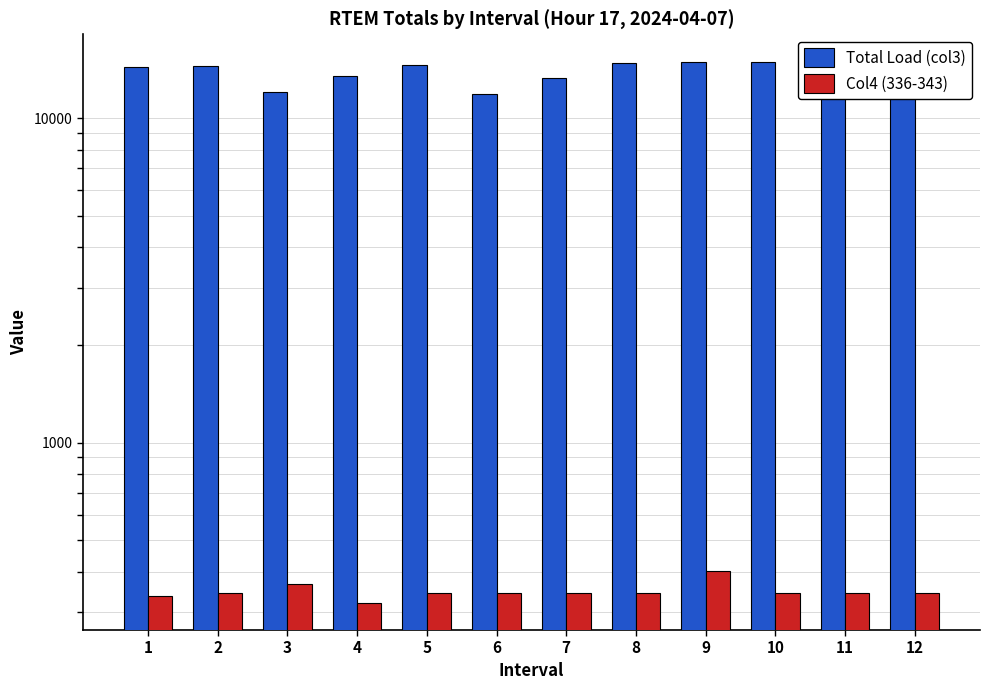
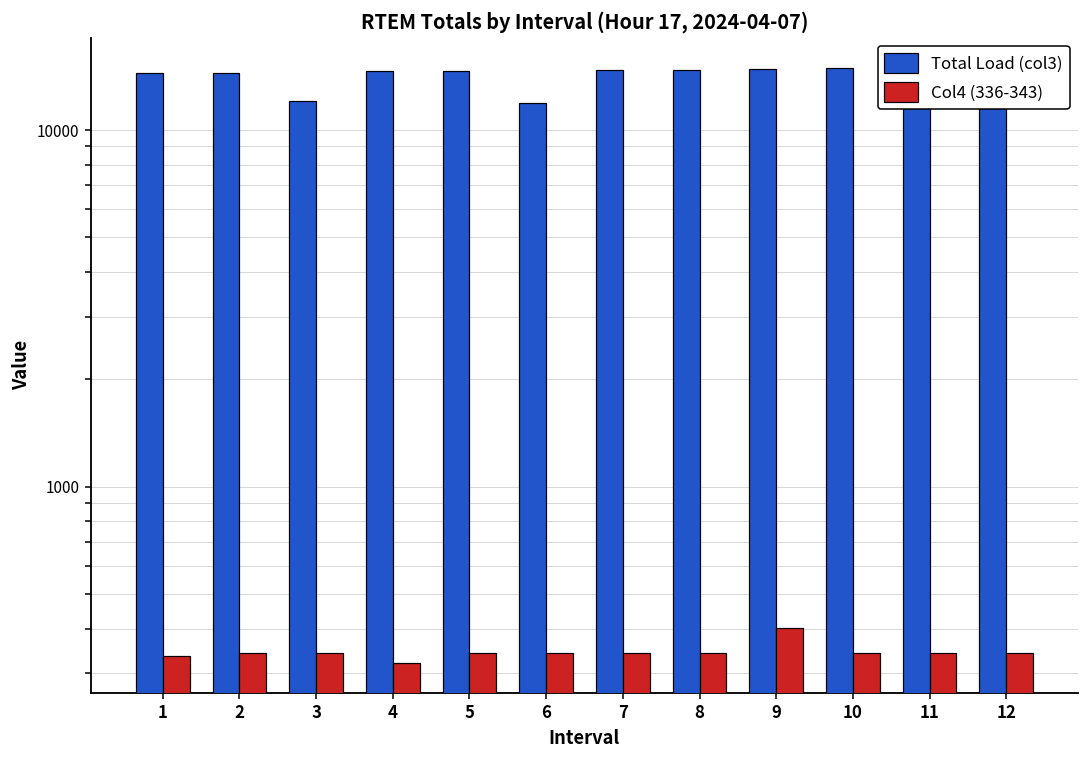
Col4 (336-343), 3: 370 -> 340
Total Load (col3), 4: 13500 -> 15000
Total Load (col3), 7: 13300 -> 15000
